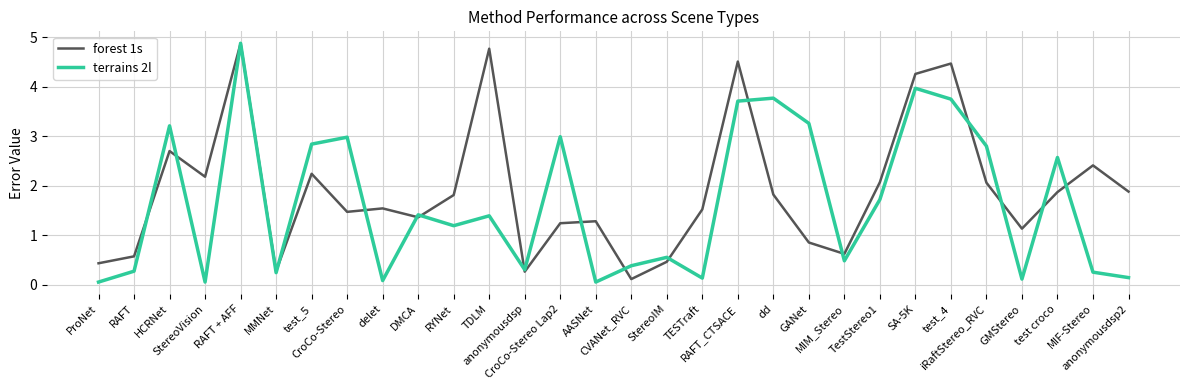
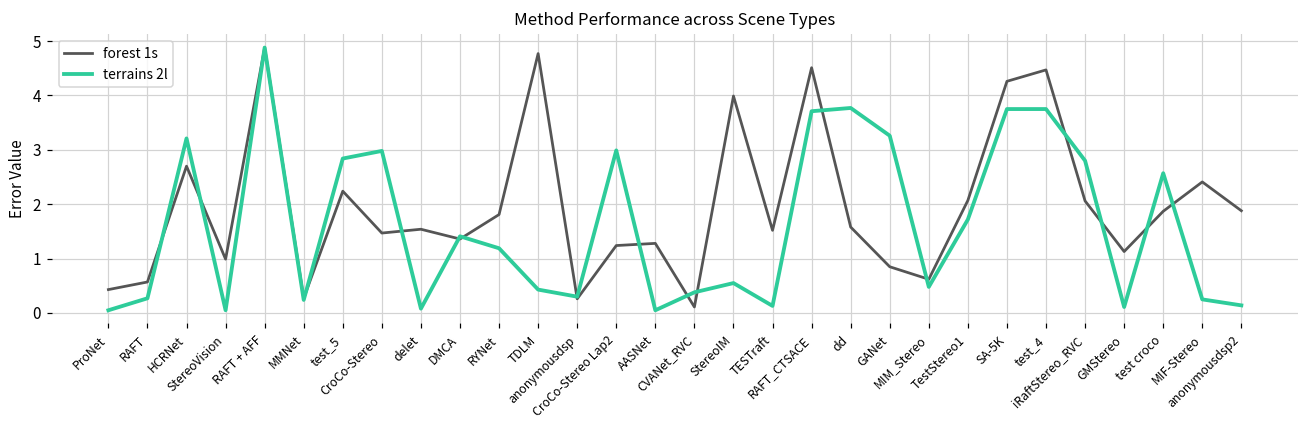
forest 1s, StereoVision: 2.2 -> 1.0
terrains 2l, TDLM: 1.4 -> 0.4
forest 1s, StereoIM: 0.5 -> 4.0
forest 1s, dd: 1.8 -> 1.6
terrains 2l, SA-5K: 4.0 -> 3.8
